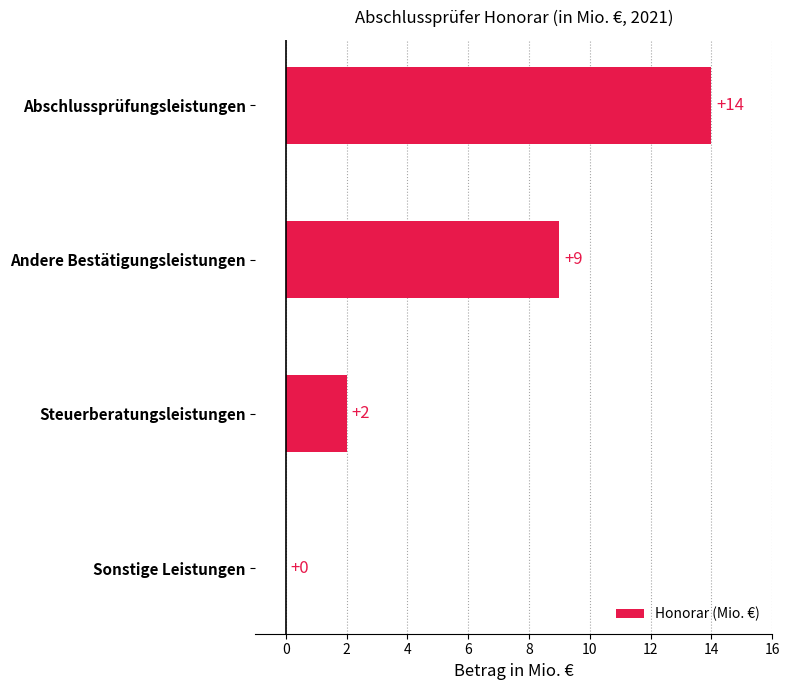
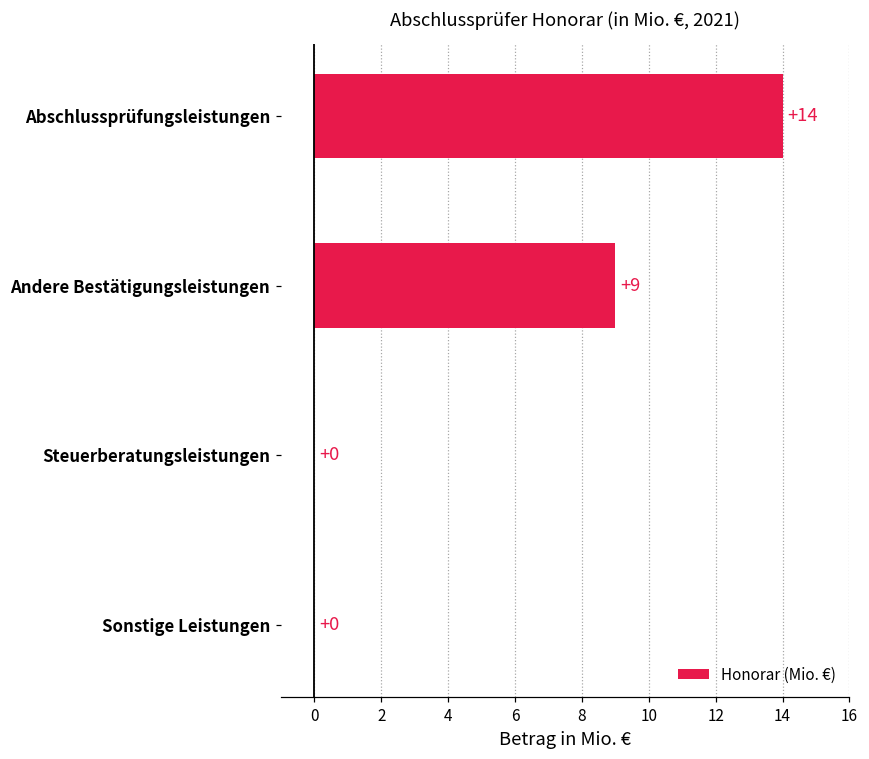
Steuerberatungsleistungen: +2 -> +0
